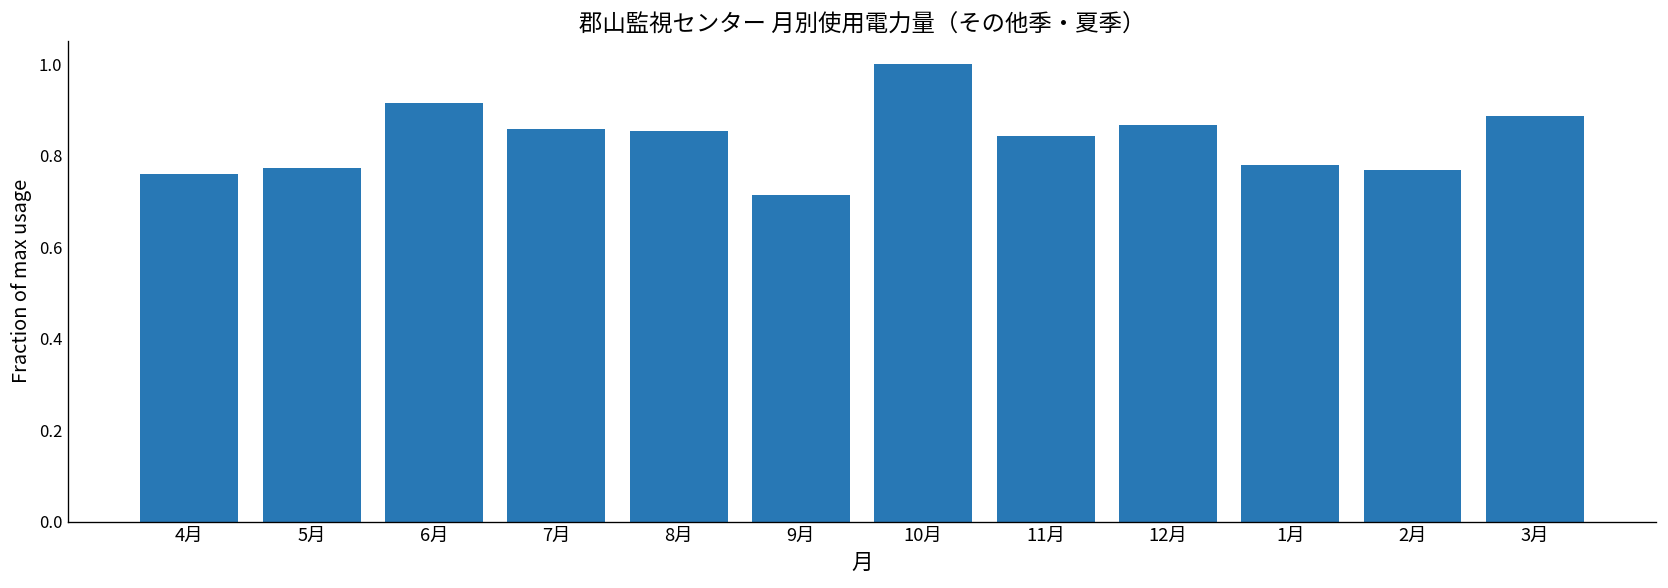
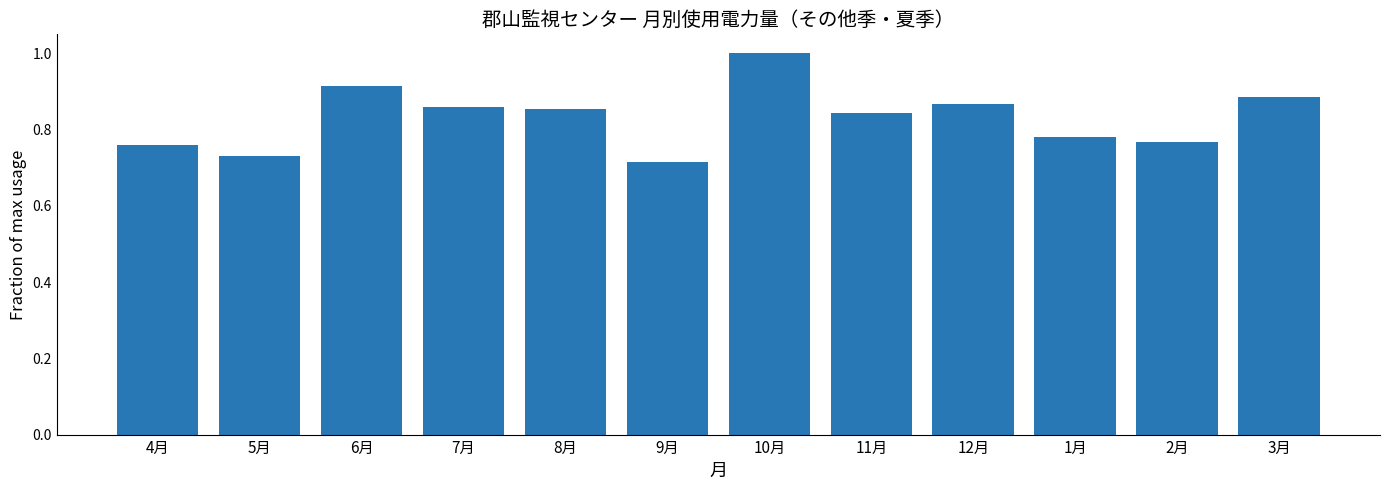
5月: 0.77 -> 0.73
